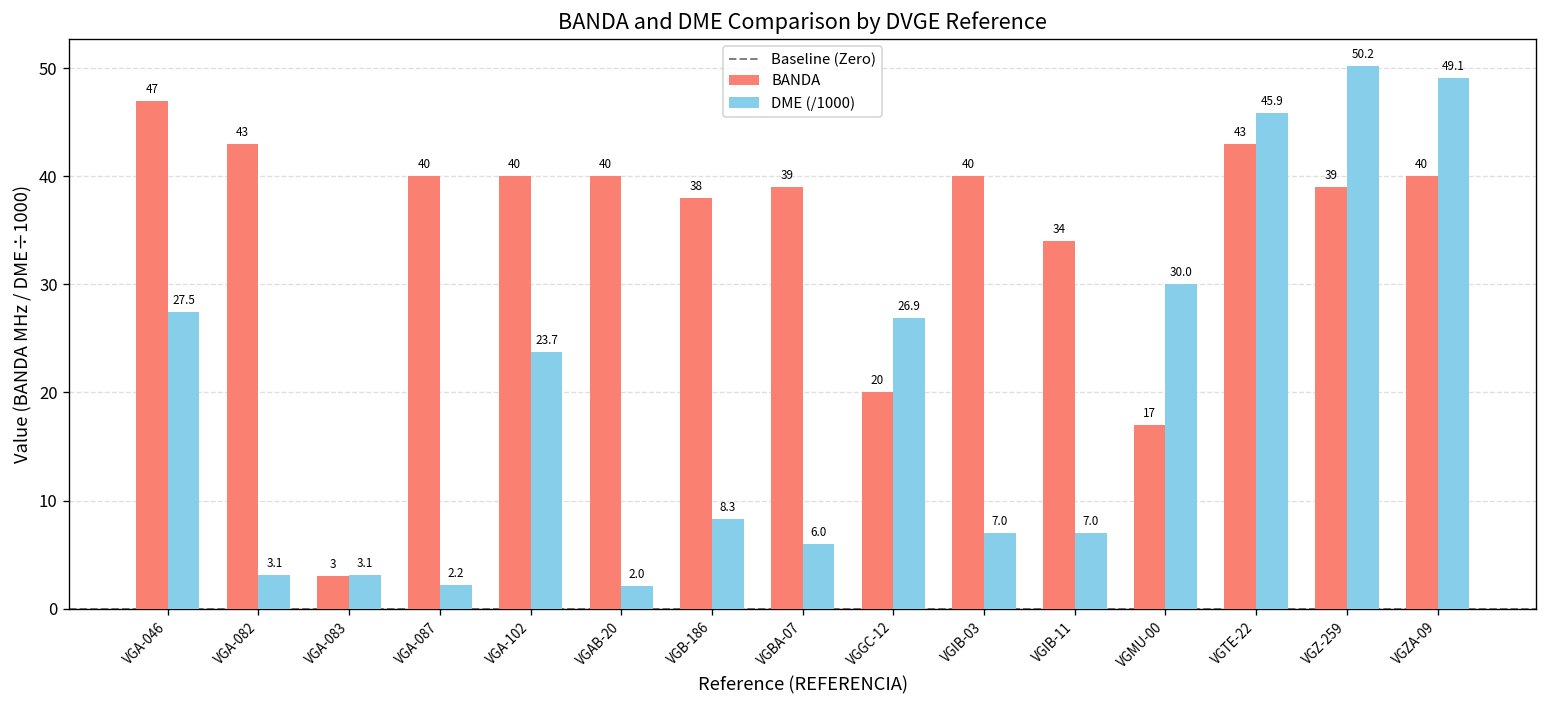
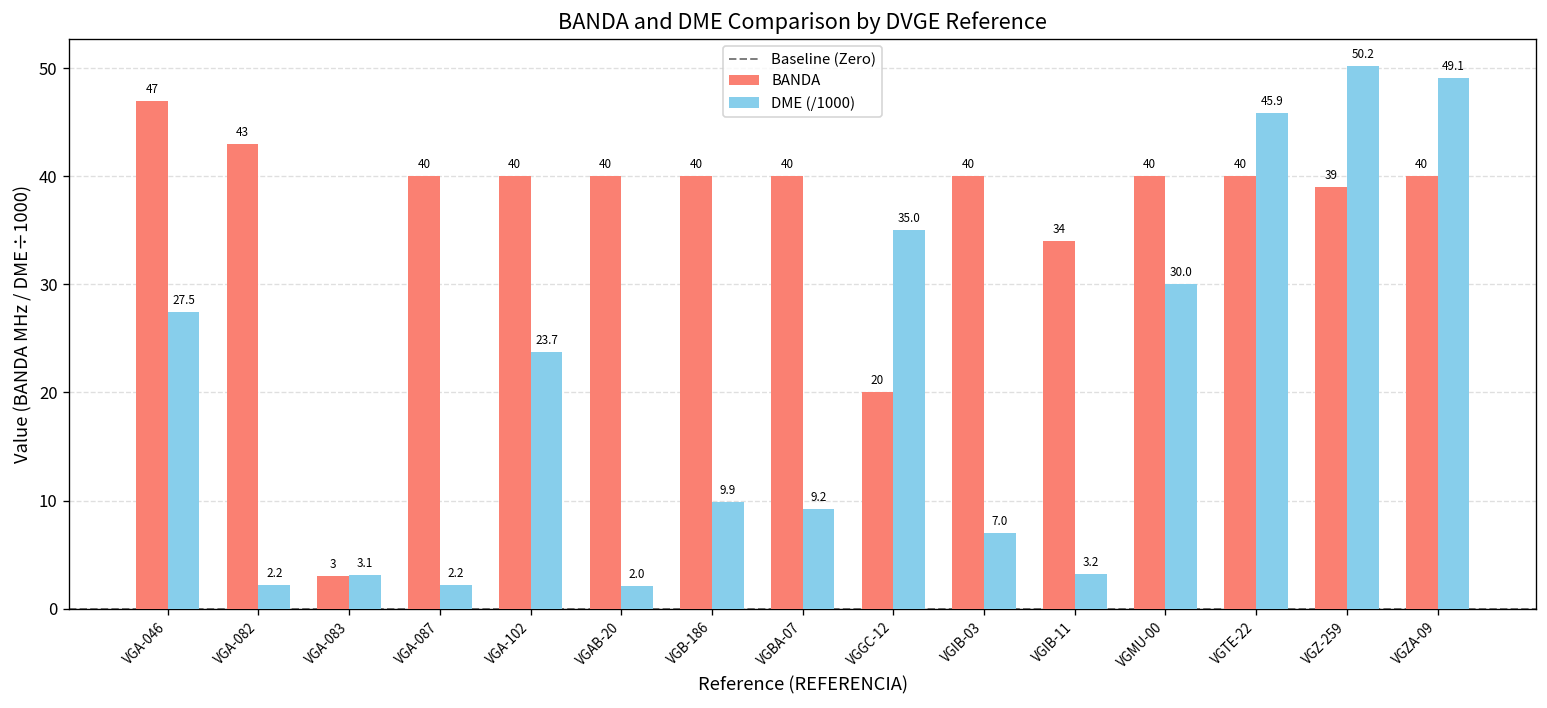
DME (/1000), VGA-082: 3.1 -> 2.2
BANDA, VGB-186: 38 -> 40
DME (/1000), VGB-186: 8.3 -> 9.9
BANDA, VGBA-07: 39 -> 40
DME (/1000), VGBA-07: 6.0 -> 9.2
DME (/1000), VGGC-12: 26.9 -> 35.0
DME (/1000), VGIB-11: 7.0 -> 3.2
BANDA, VGMU-00: 17 -> 40
BANDA, VGTE-22: 43 -> 40
